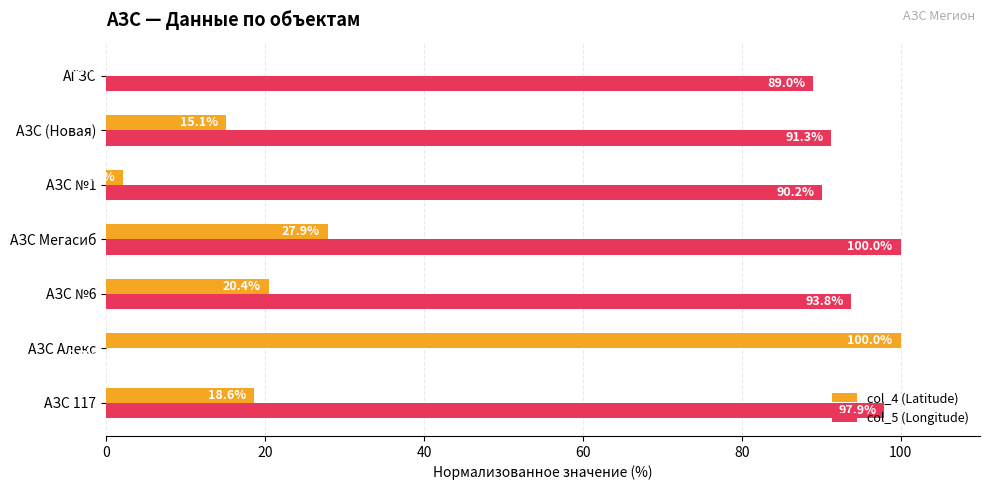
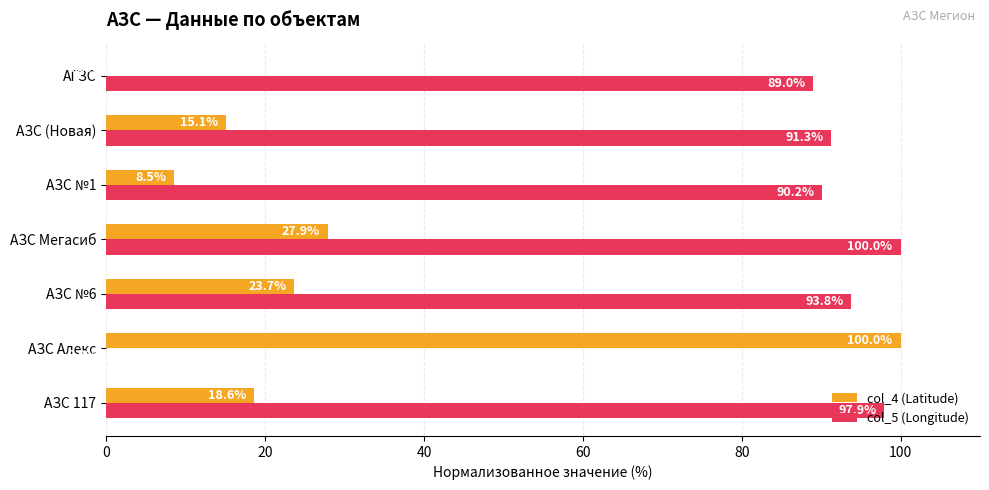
col_4 (Latitude), АЗС №1: 2 -> 9
col_4 (Latitude), АЗС №6: 20.4% -> 23.7%
